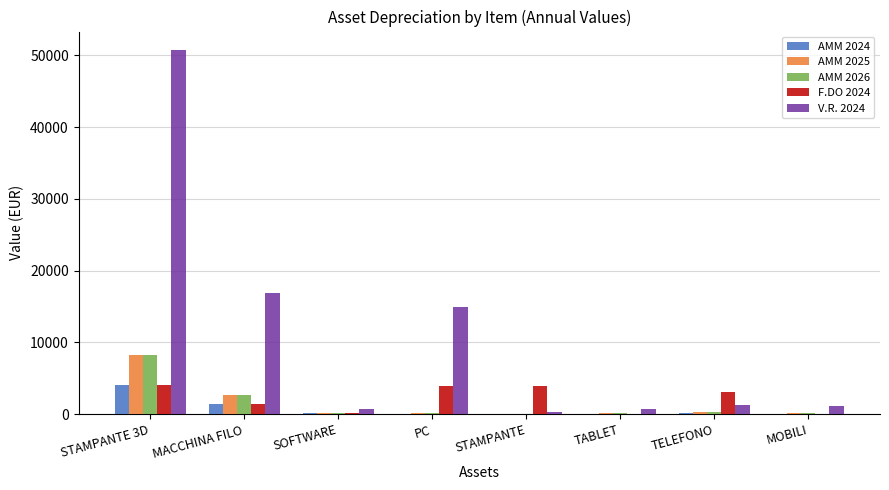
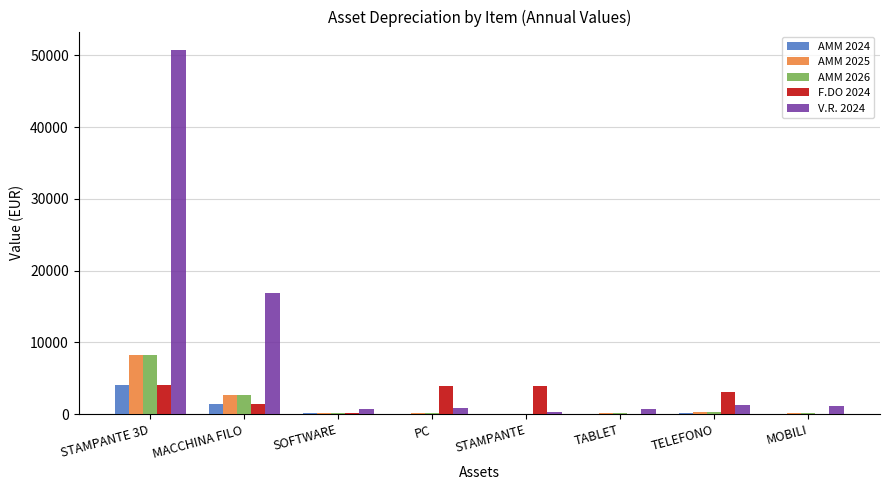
V.R. 2024, PC: 15000 -> 1000
